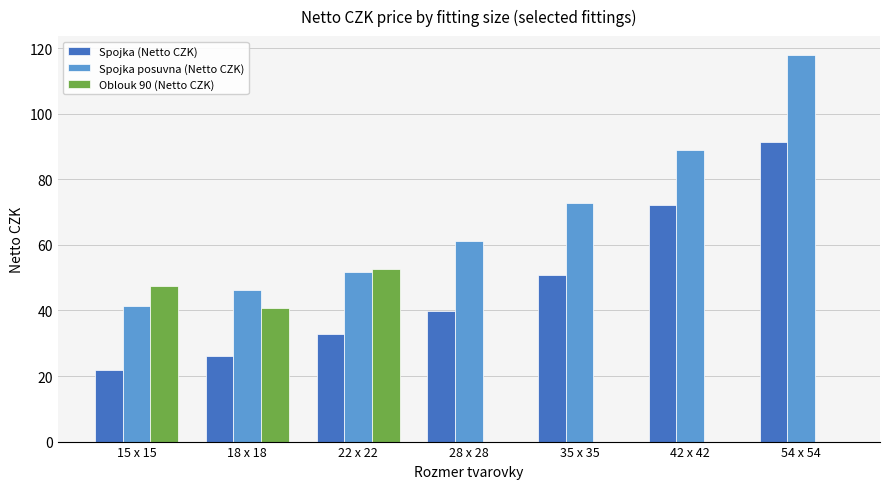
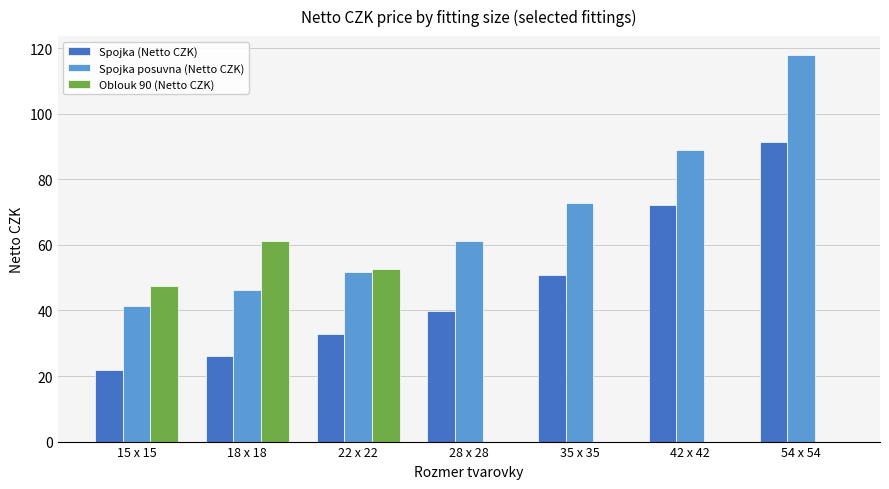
Oblouk 90 (Netto CZK), 18 x 18: 41 -> 61
